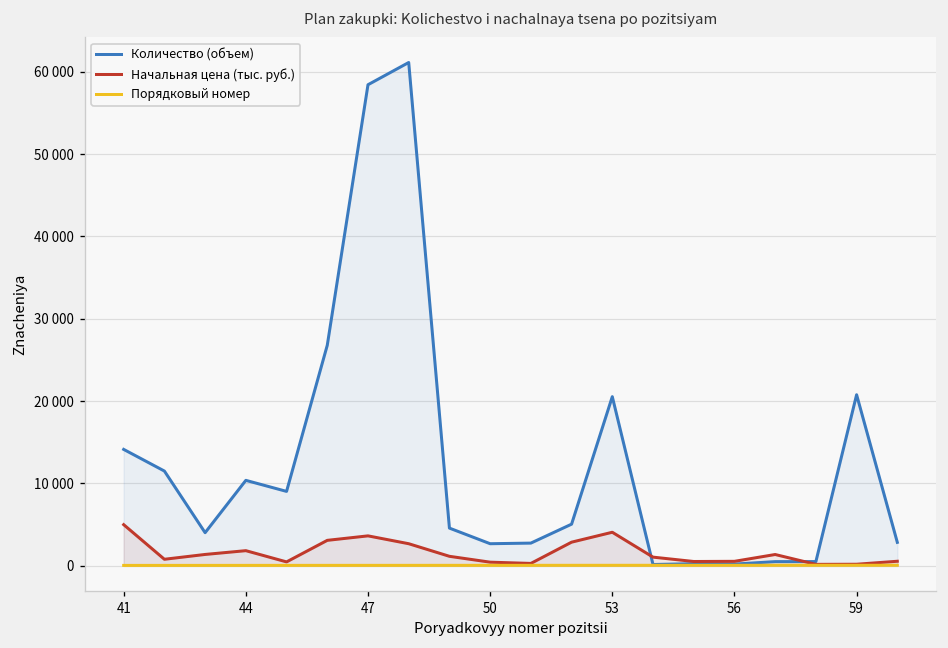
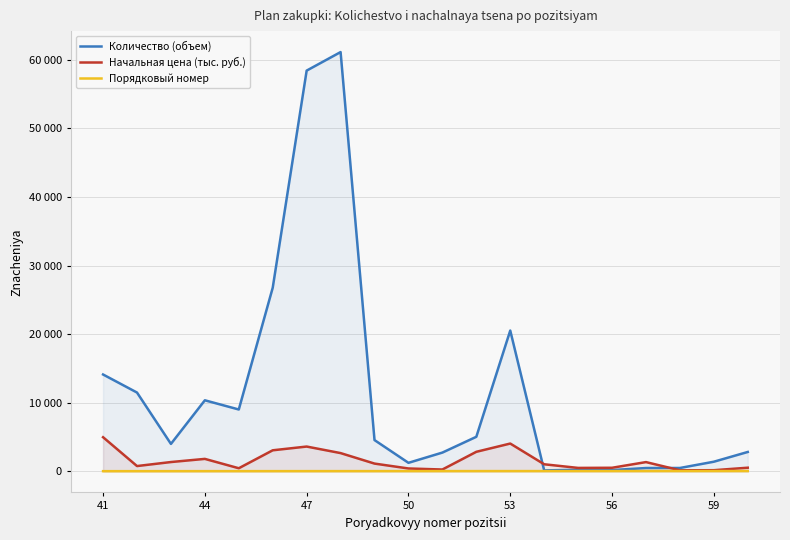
Количество (объем), 50: 3000 -> 1000
Количество (объем), 59: 21000 -> 1000
